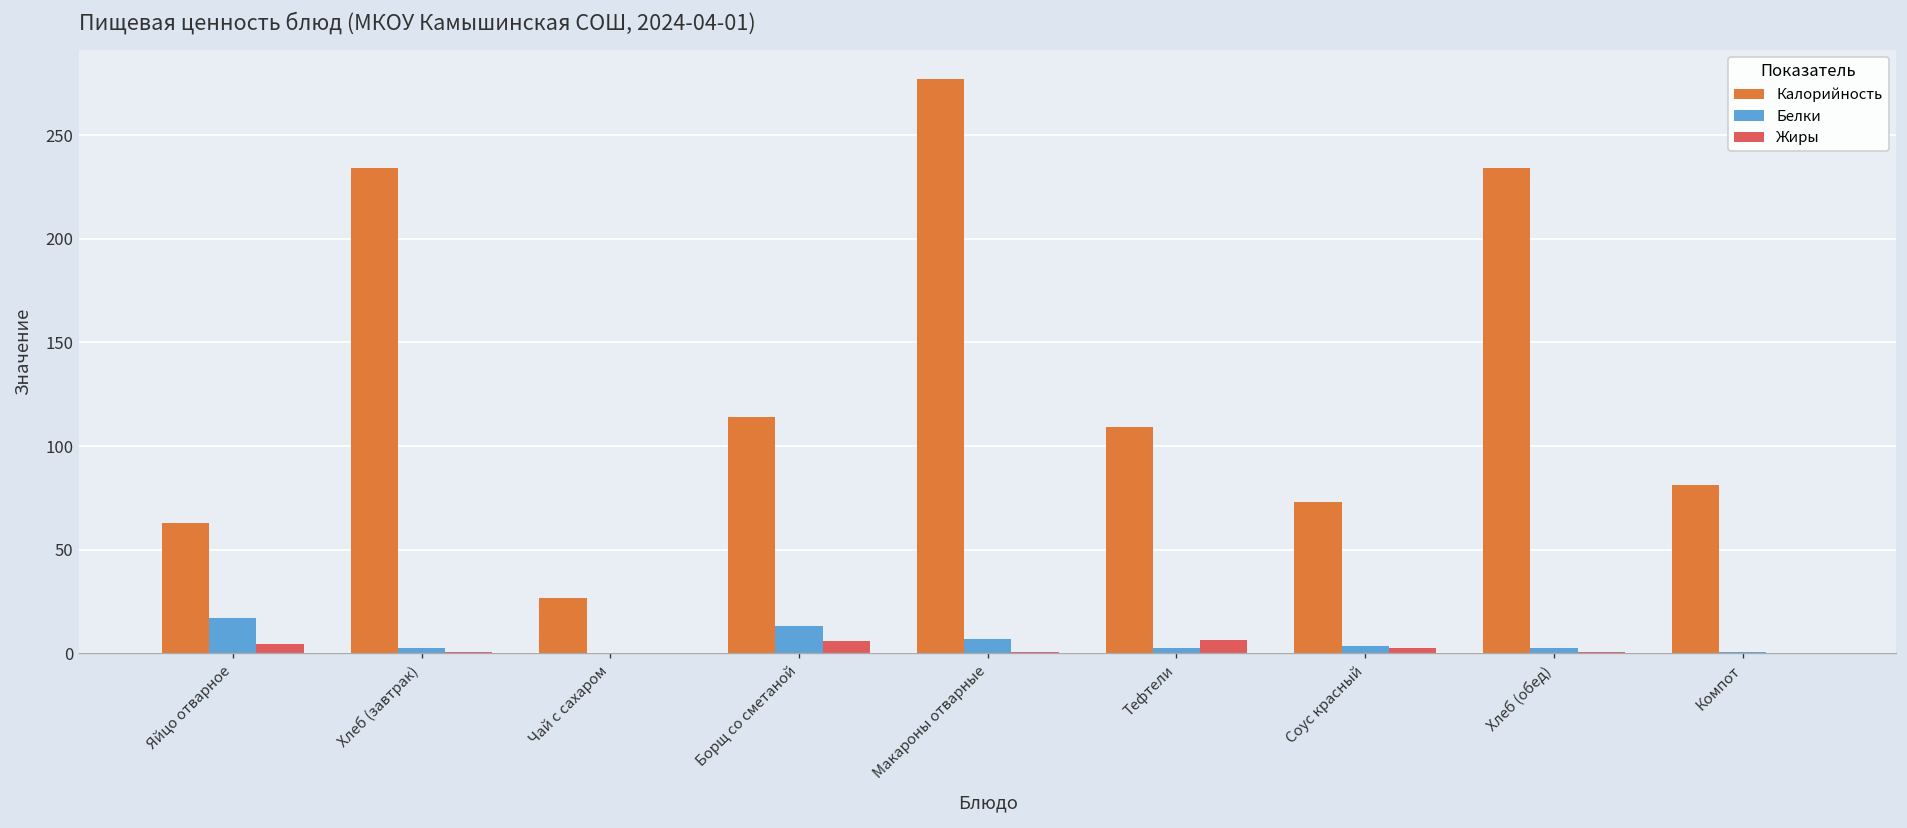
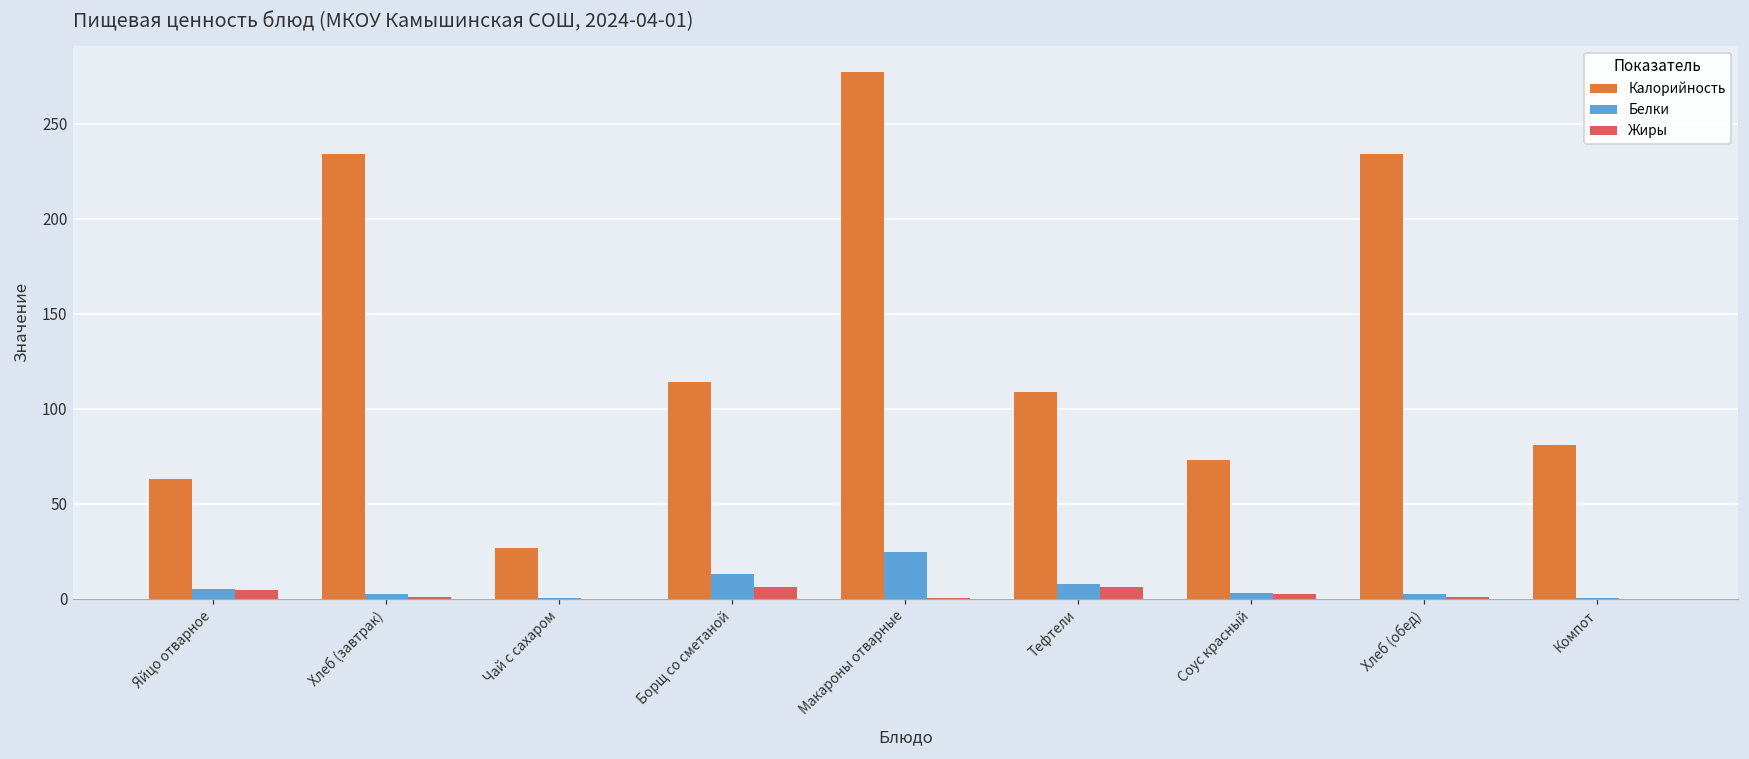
Белки, Яйцо отварное: 17 -> 5
Белки, Макароны отварные: 7 -> 25
Белки, Тефтели: 3 -> 8
